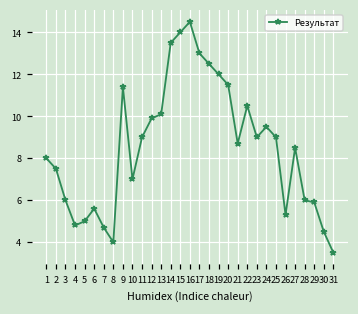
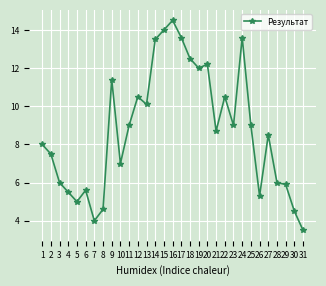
4: 4.8 -> 5.5
7: 4.7 -> 4.0
8: 4.0 -> 4.6
12: 9.9 -> 10.5
17: 13.0 -> 13.6
20: 11.5 -> 12.2
24: 9.5 -> 13.6
